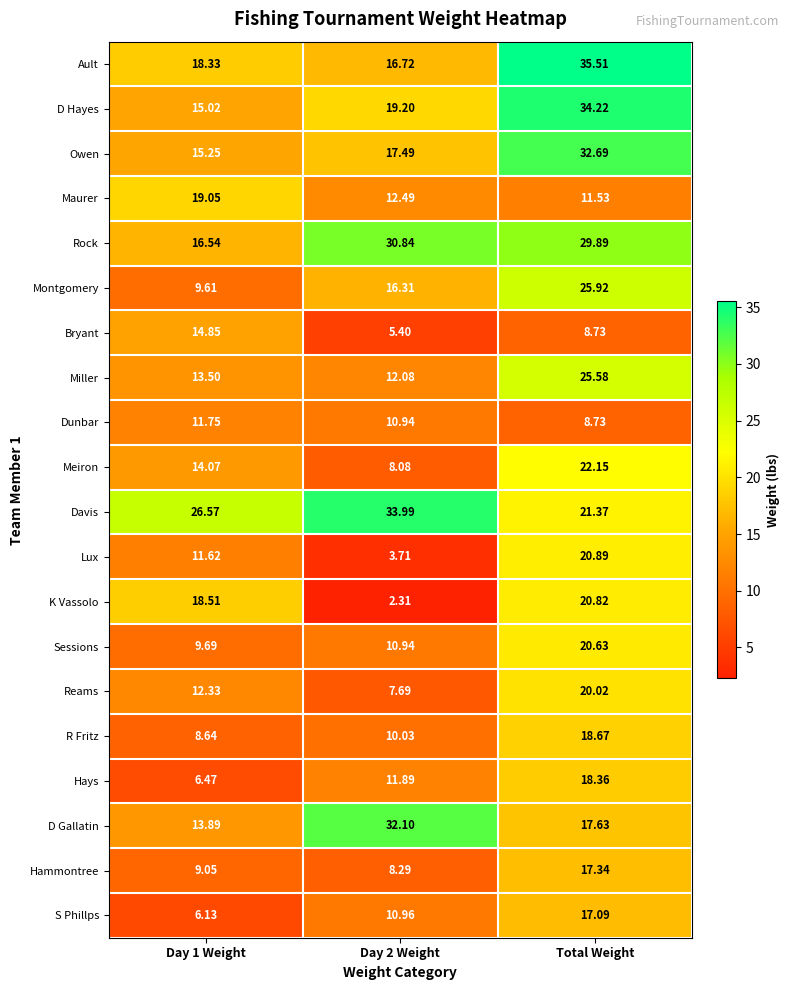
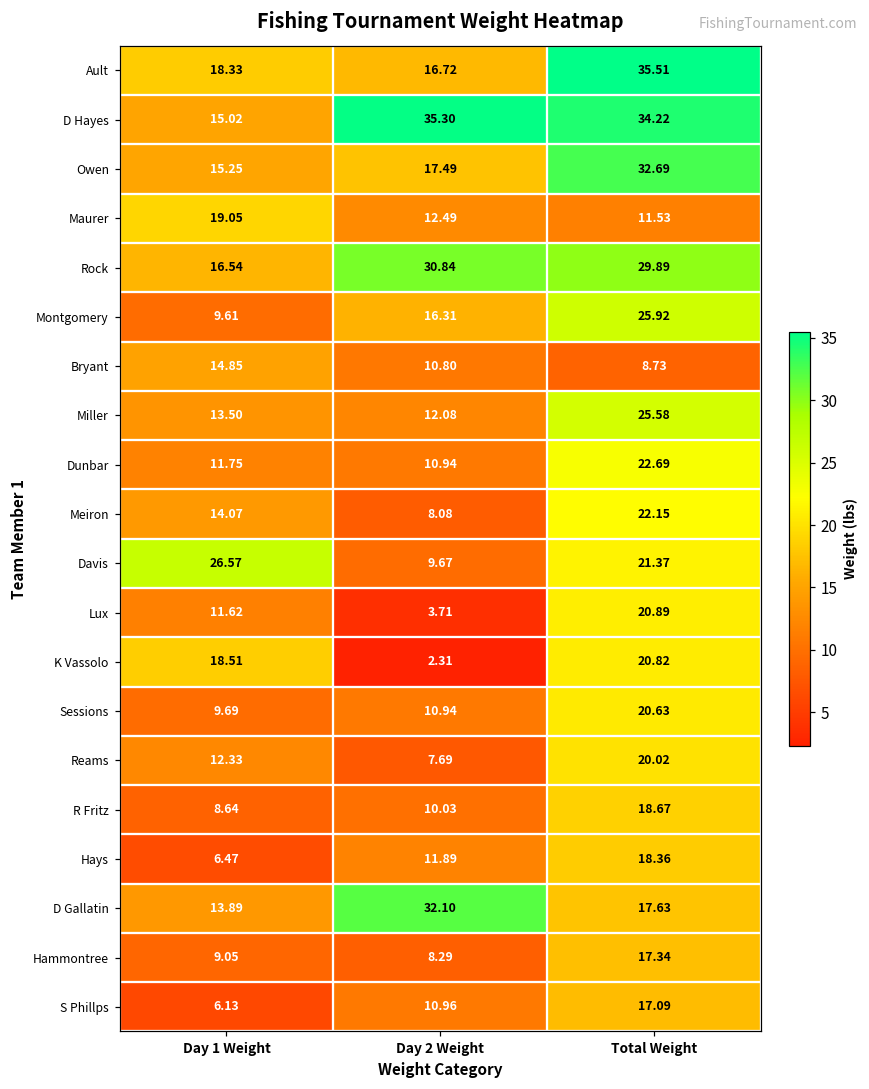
D Hayes, Day 2 Weight: 19.20 -> 35.30
Bryant, Day 2 Weight: 5.40 -> 10.80
Dunbar, Total Weight: 8.73 -> 22.69
Davis, Day 2 Weight: 33.99 -> 9.67
